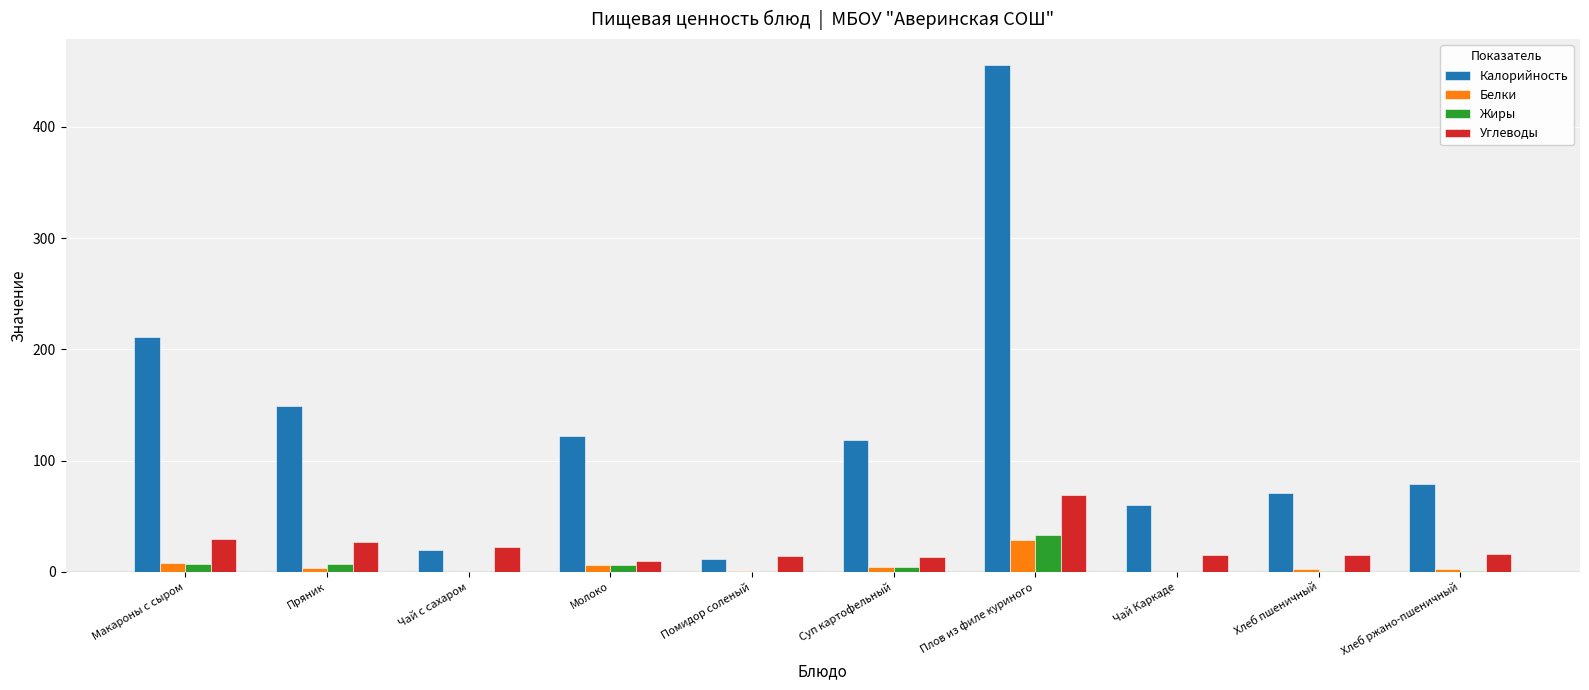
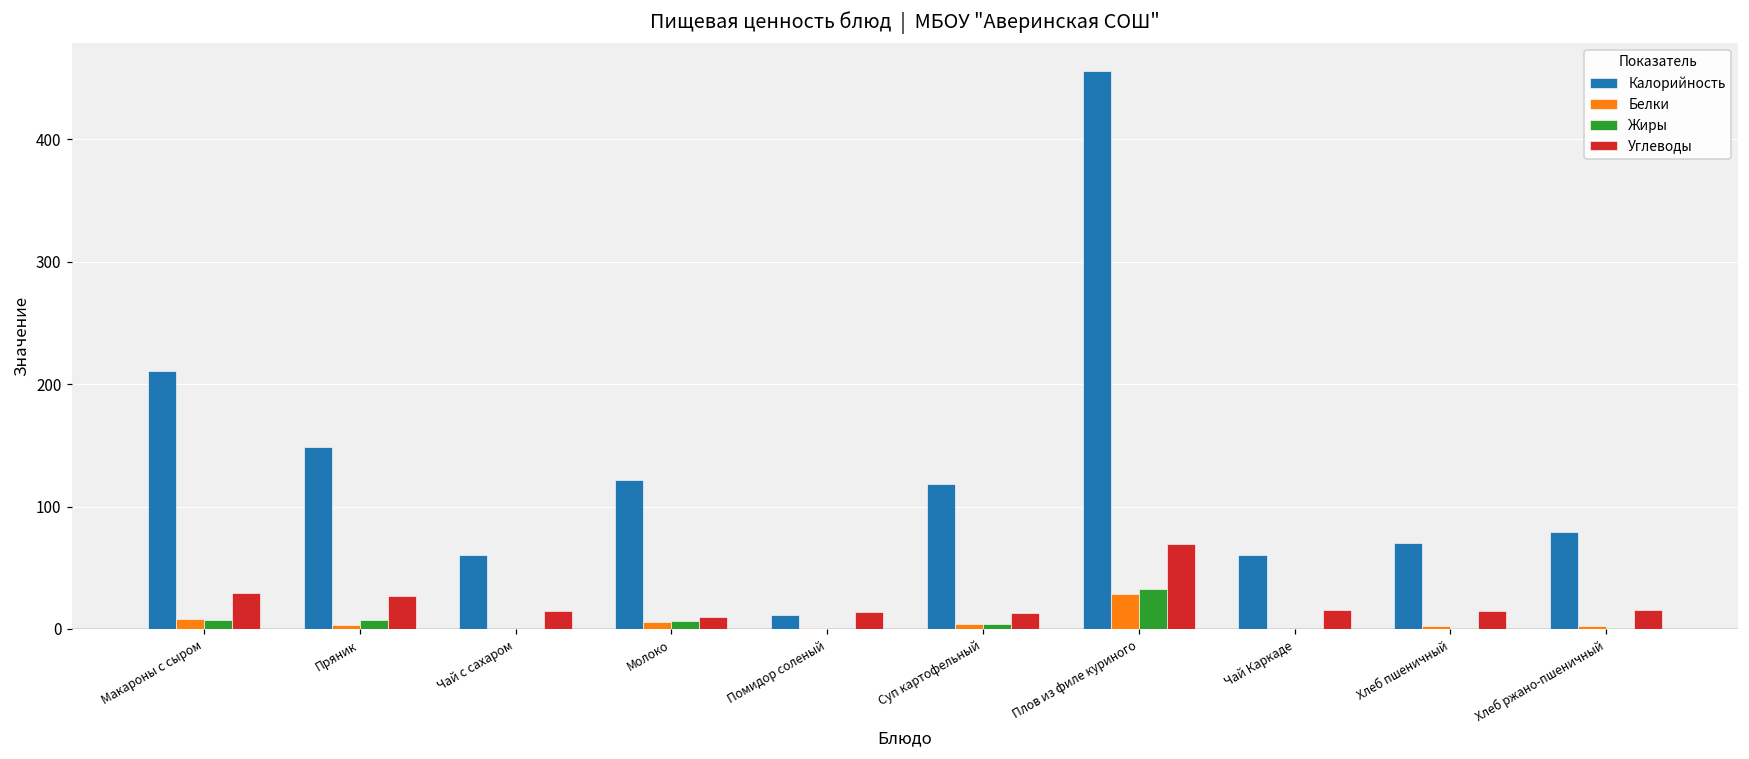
Калорийность, Чай с сахаром: 19 -> 61
Углеводы, Чай с сахаром: 22 -> 15
